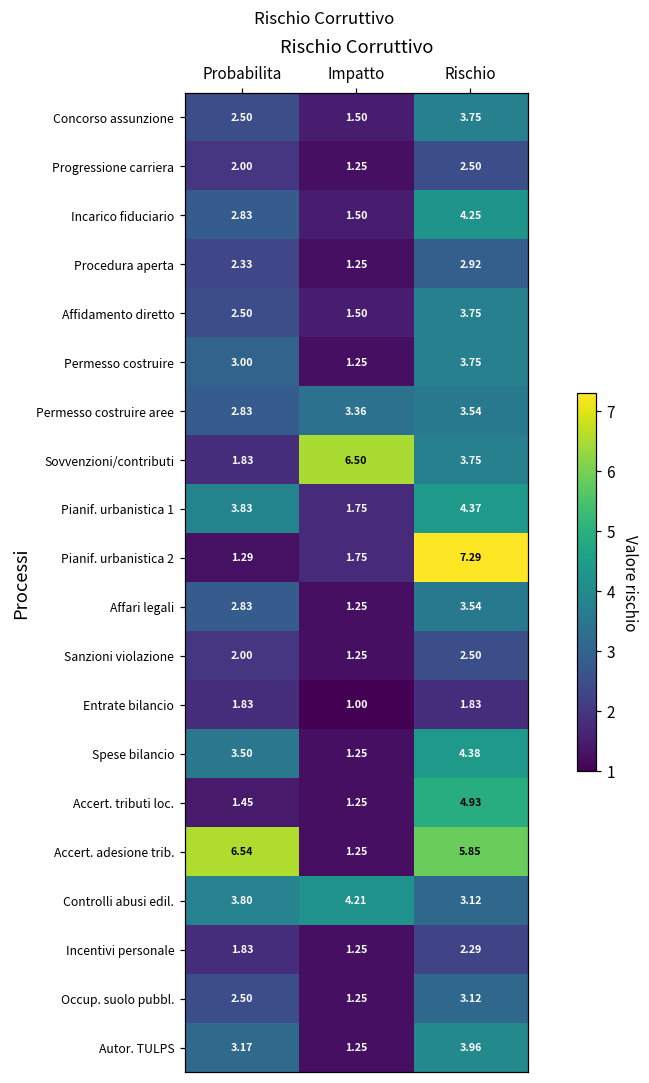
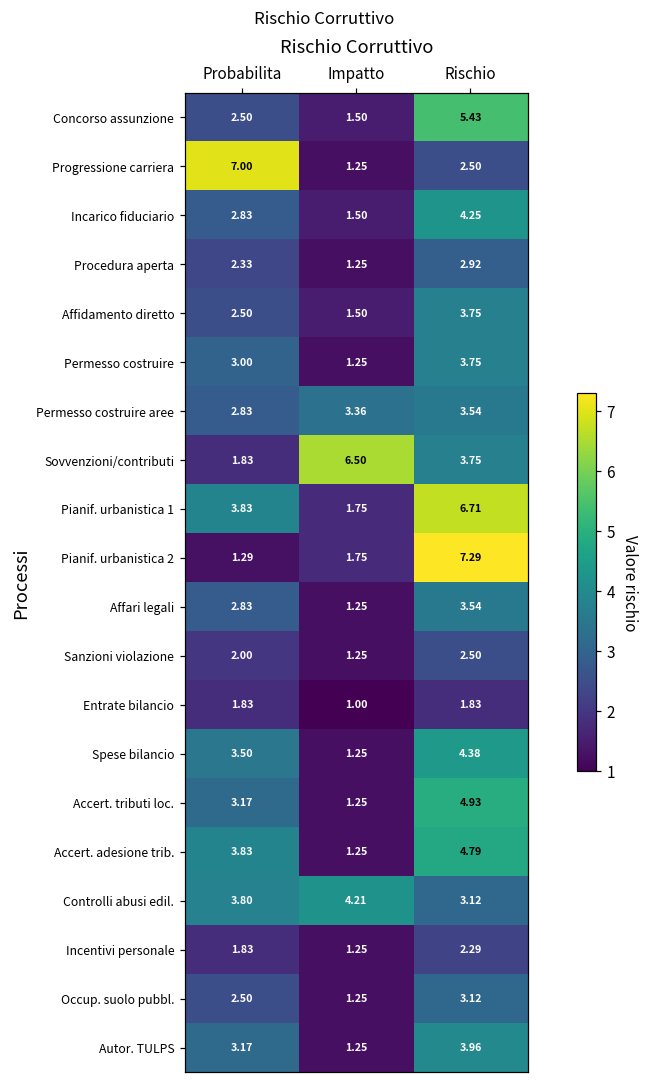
Concorso assunzione, Rischio: 3.75 -> 5.43
Progressione carriera, Probabilita: 2.00 -> 7.00
Pianif. urbanistica 1, Rischio: 4.37 -> 6.71
Accert. tributi loc., Probabilita: 1.45 -> 3.17
Accert. adesione trib., Probabilita: 6.54 -> 3.83
Accert. adesione trib., Rischio: 5.85 -> 4.79
